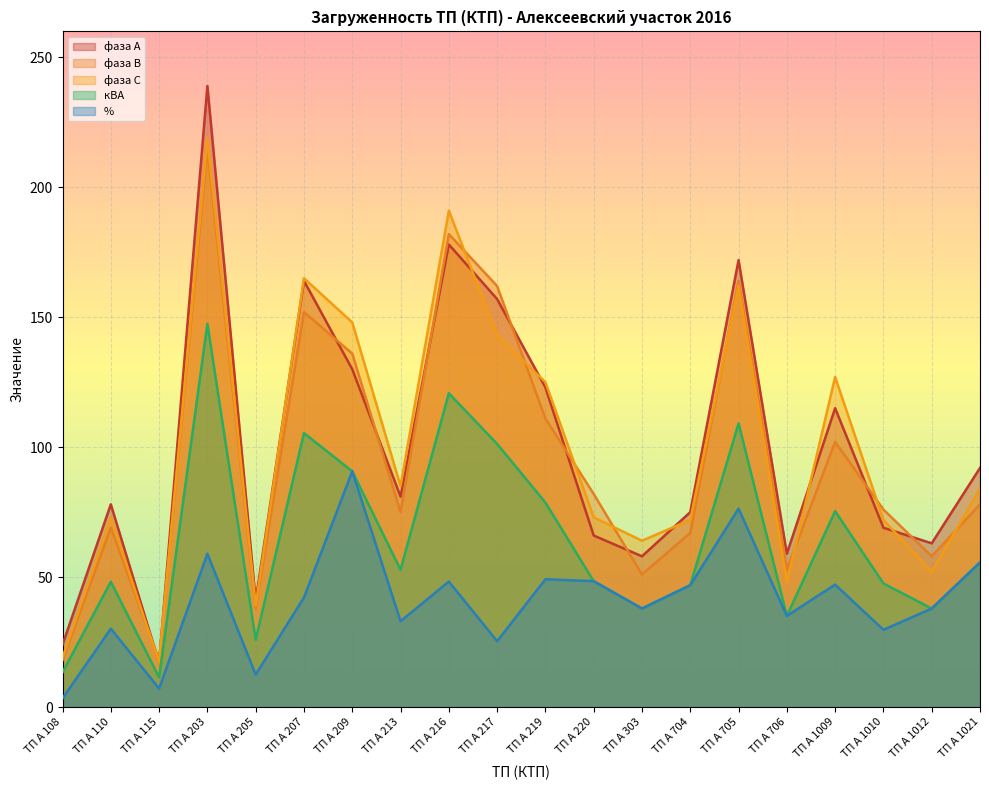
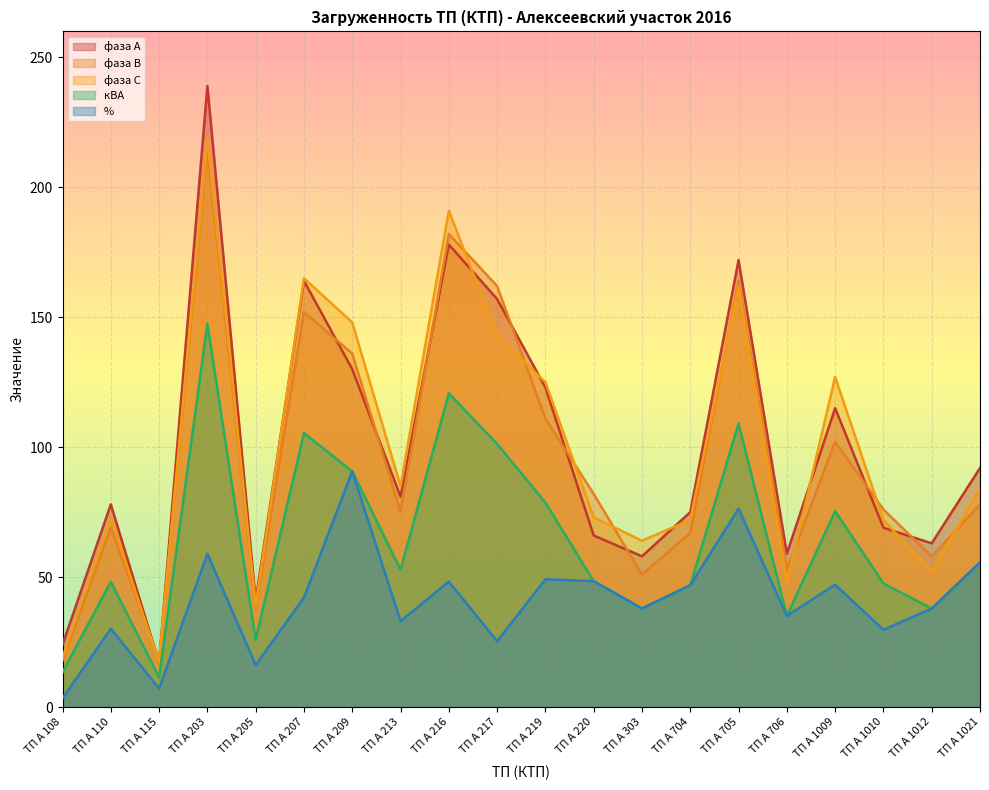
%, ТП А 205: 13 -> 16
